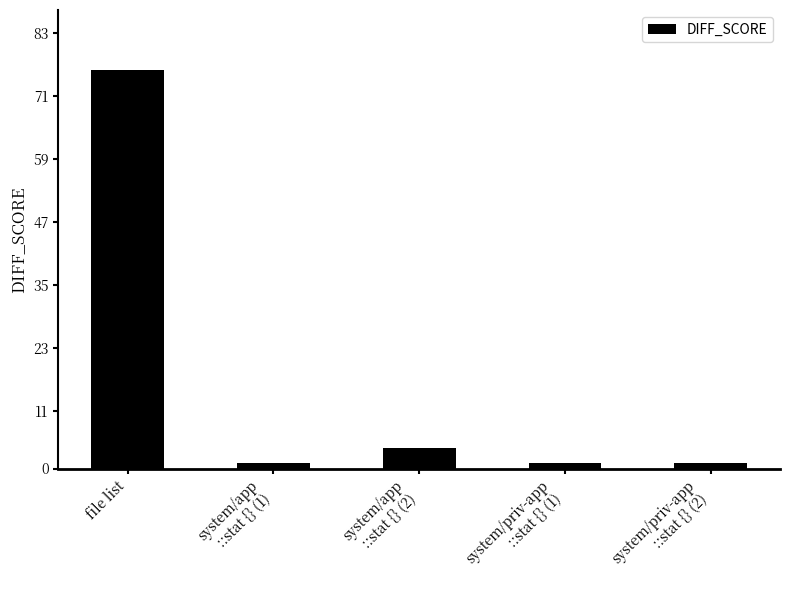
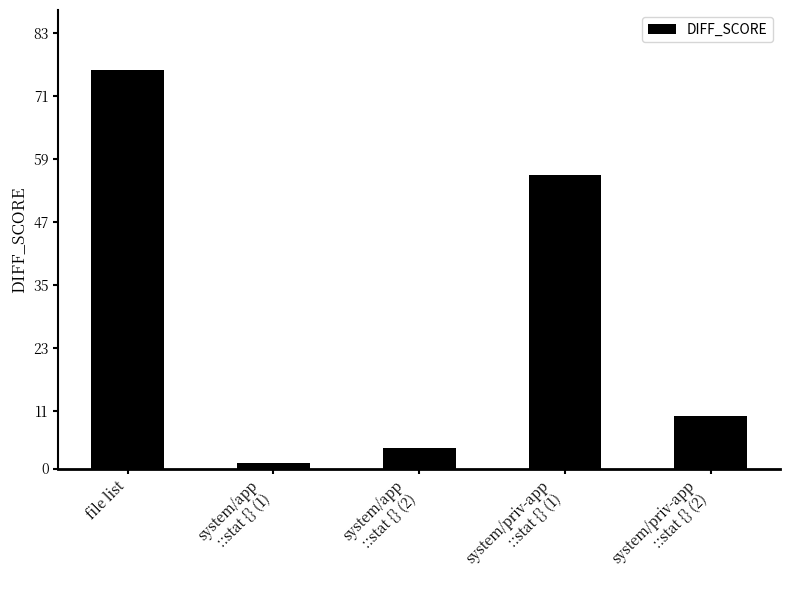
system/priv-app ::stat {} (1): 1 -> 56
system/priv-app ::stat {} (2): 1 -> 10
